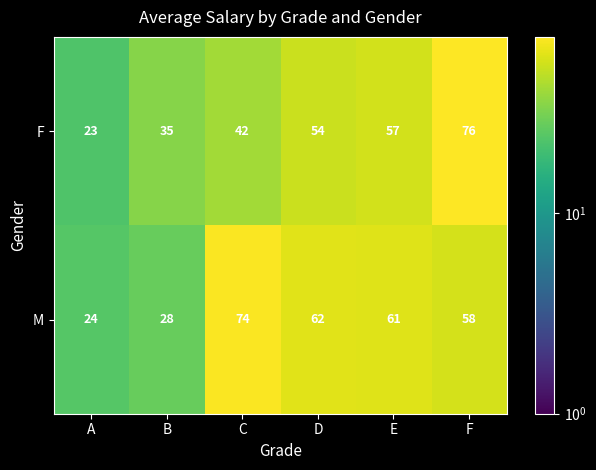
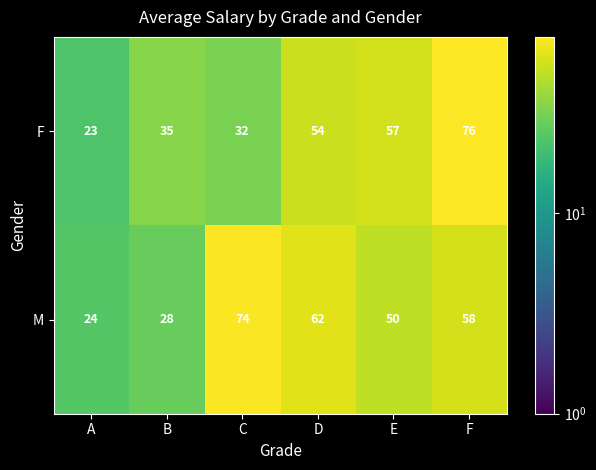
F, C: 42 -> 32
M, E: 61 -> 50
